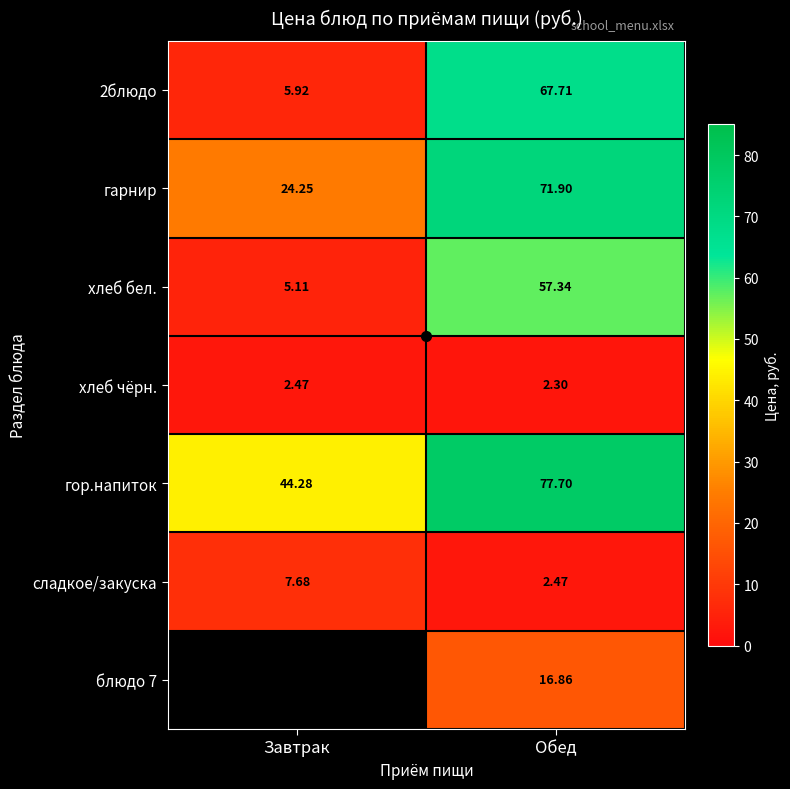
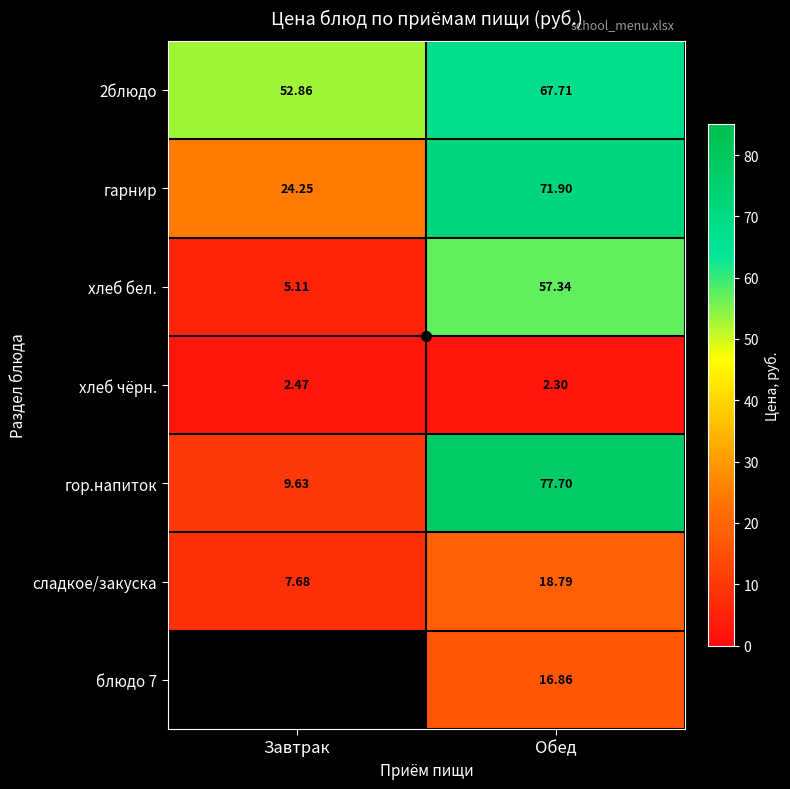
2блюдо, Завтрак: 5.92 -> 52.86
гор.напиток, Завтрак: 44.28 -> 9.63
сладкое/закуска, Обед: 2.47 -> 18.79
